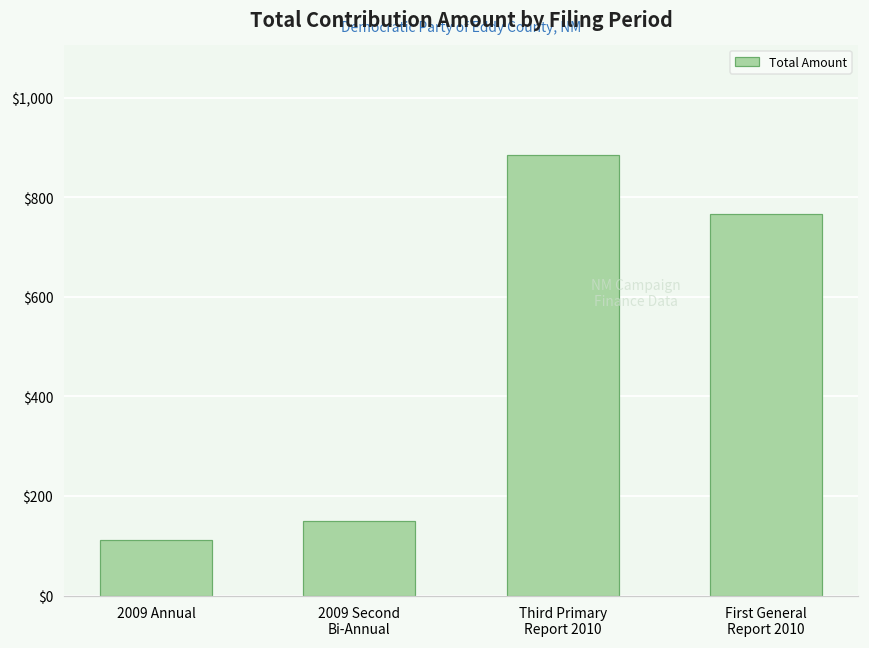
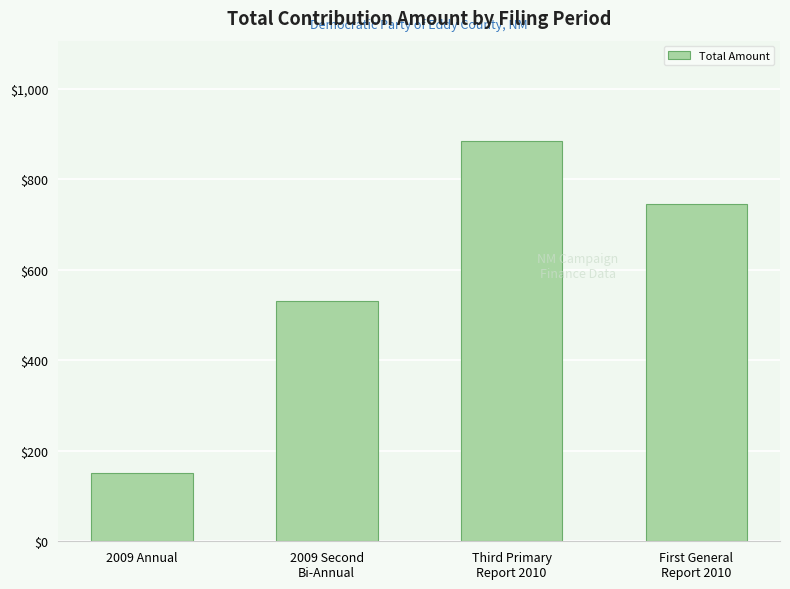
2009 Annual: $110 -> $150
2009 Second Bi-Annual: $150 -> $530
First General Report 2010: $770 -> $740
